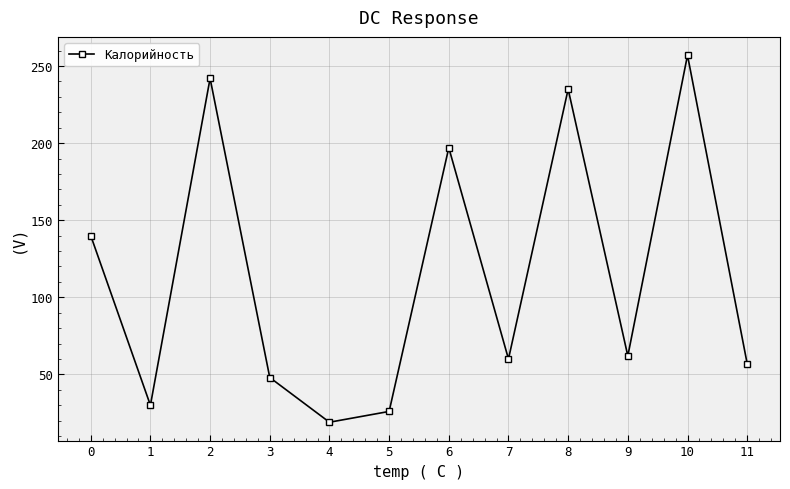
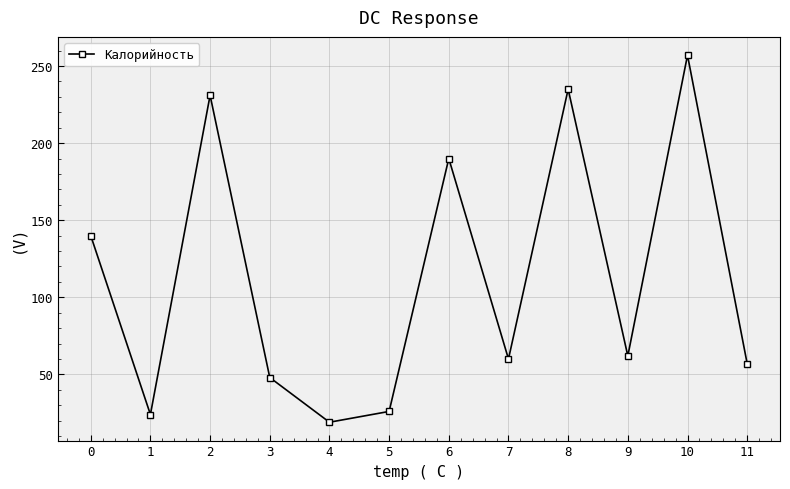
1: 30 -> 24
2: 242 -> 231
6: 197 -> 190
